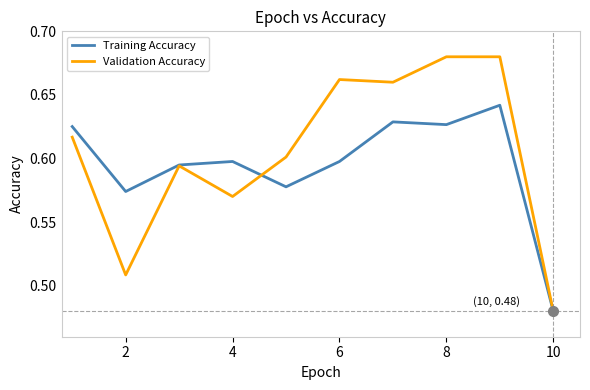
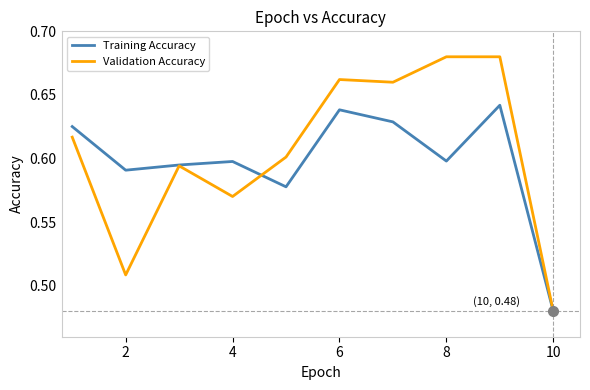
Training Accuracy, 2: 0.574 -> 0.591
Training Accuracy, 6: 0.598 -> 0.638
Training Accuracy, 8: 0.627 -> 0.598
